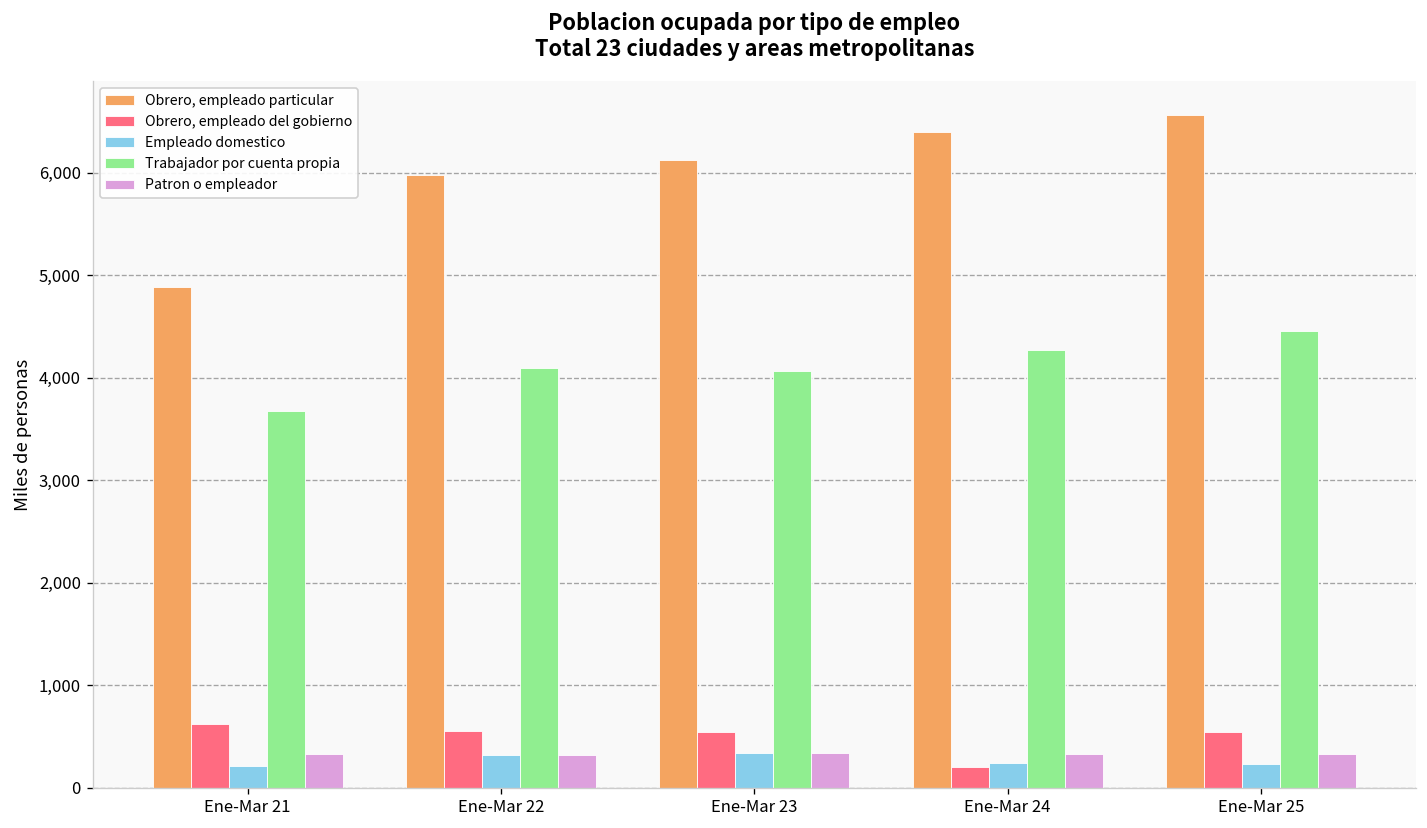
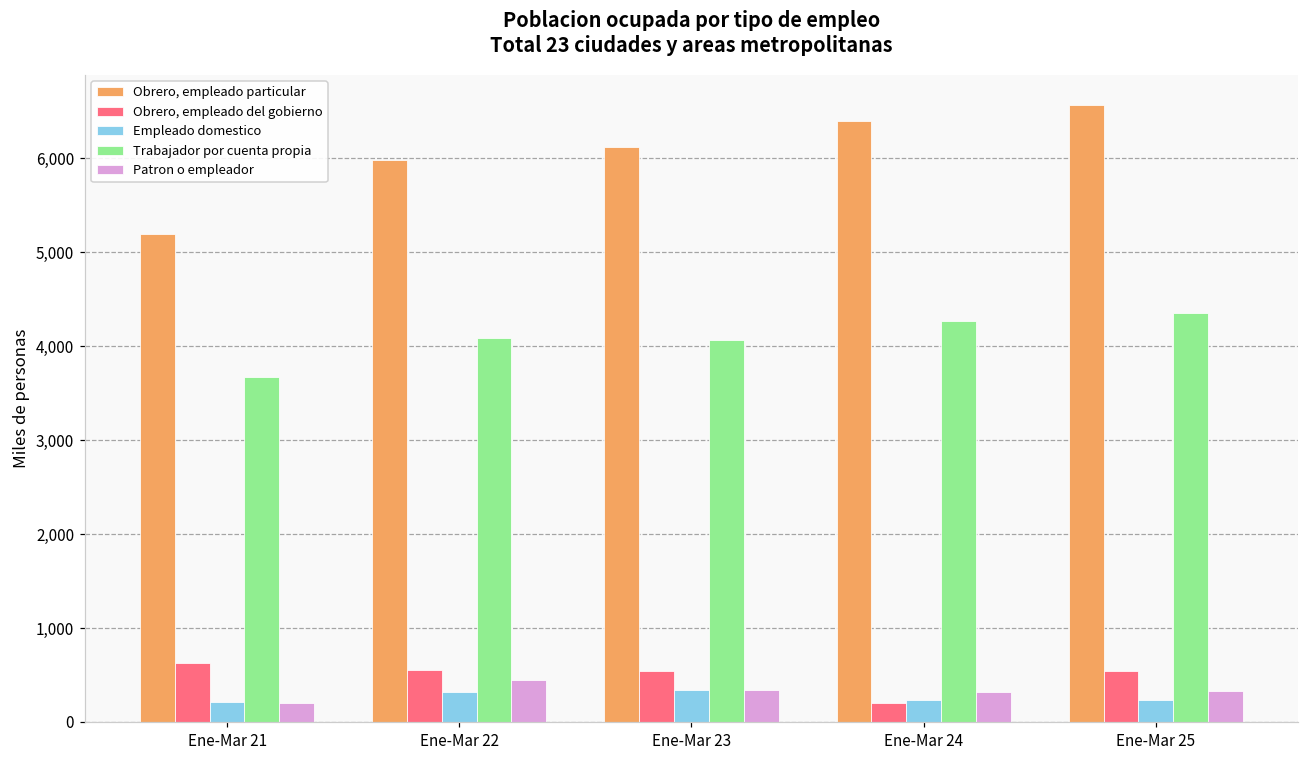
Obrero, empleado particular, Ene-Mar 21: 4,900 -> 5,200
Patron o empleador, Ene-Mar 21: 300 -> 200
Patron o empleador, Ene-Mar 22: 300 -> 400
Trabajador por cuenta propia, Ene-Mar 25: 4,500 -> 4,400
